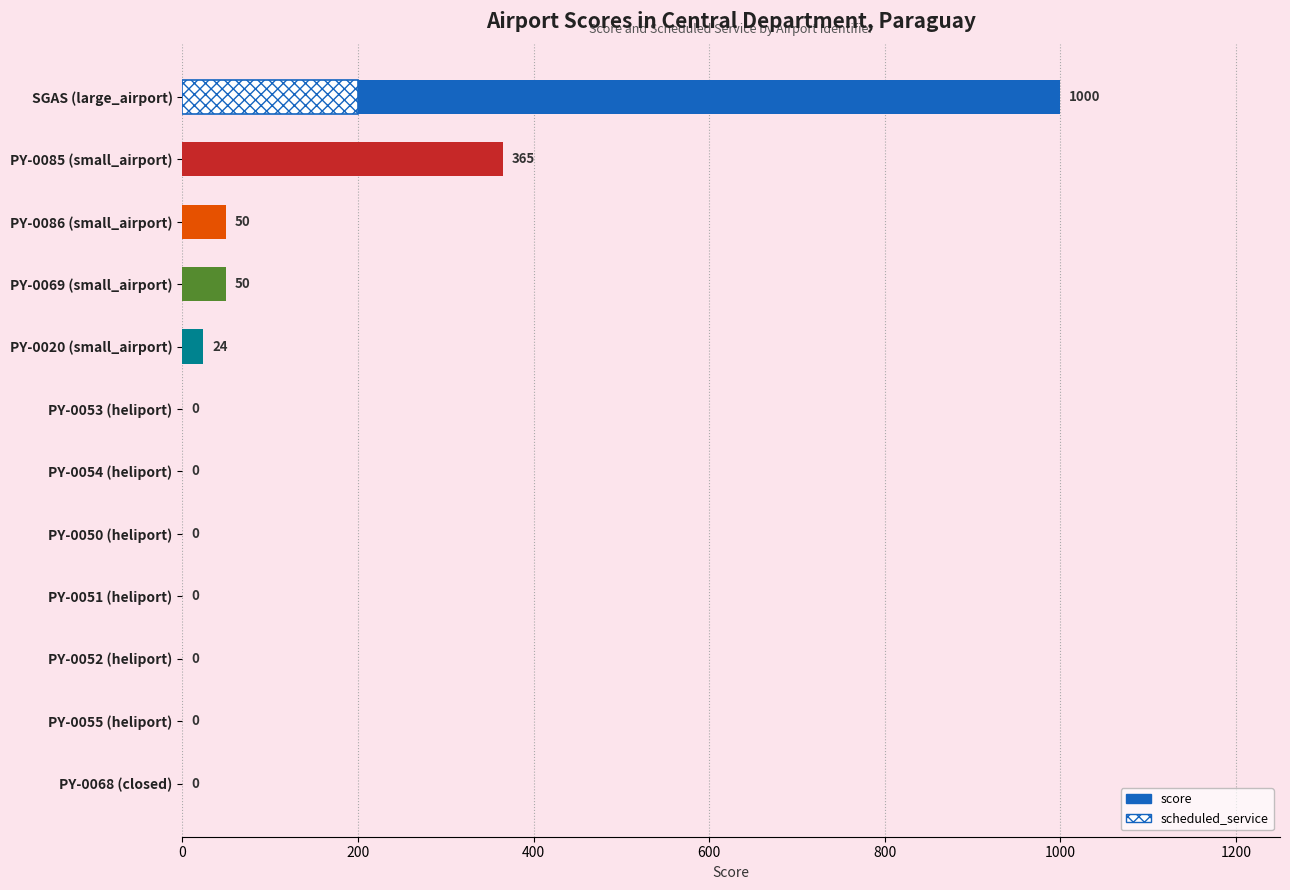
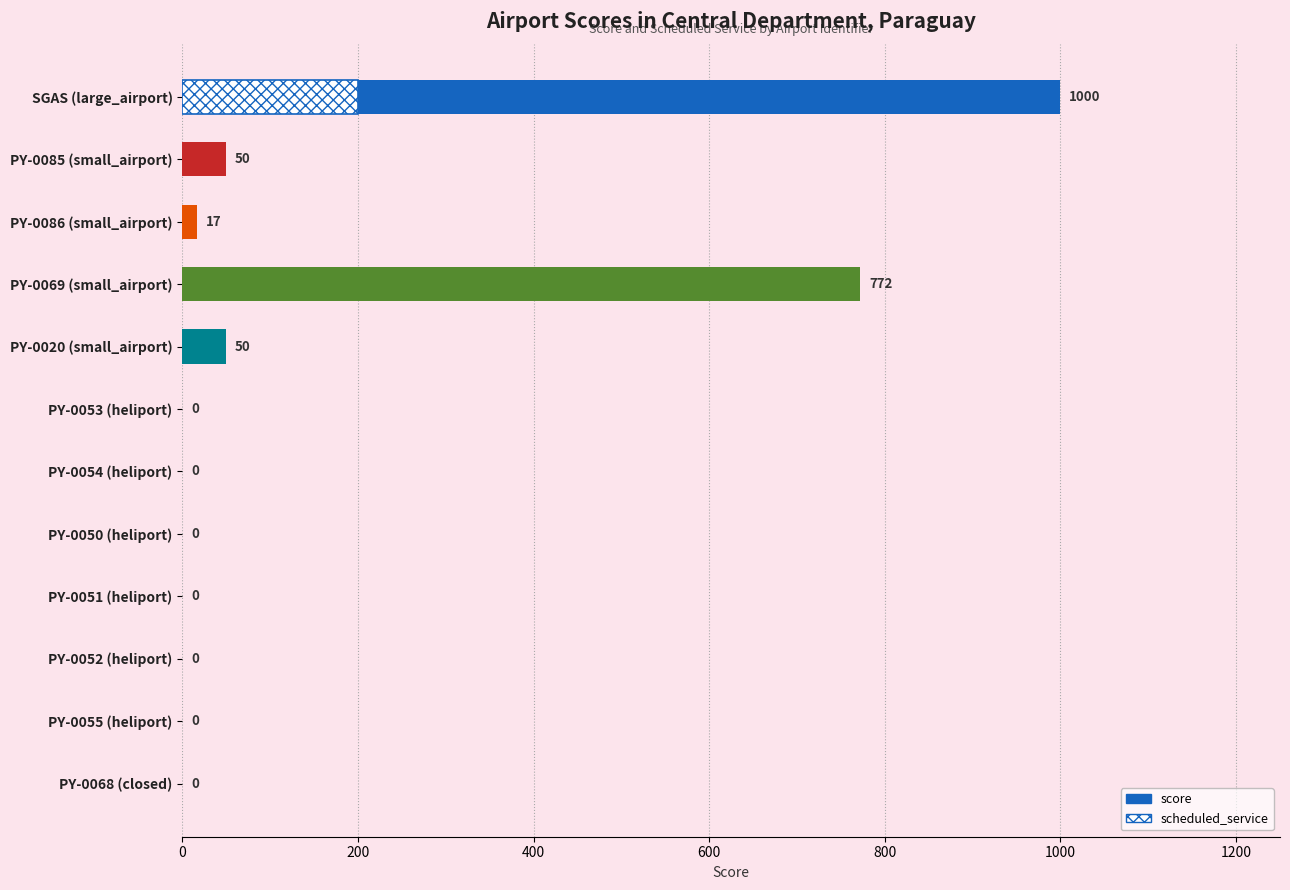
score, PY-0085 (small_airport): 365 -> 50
score, PY-0086 (small_airport): 50 -> 17
score, PY-0069 (small_airport): 50 -> 772
score, PY-0020 (small_airport): 24 -> 50
